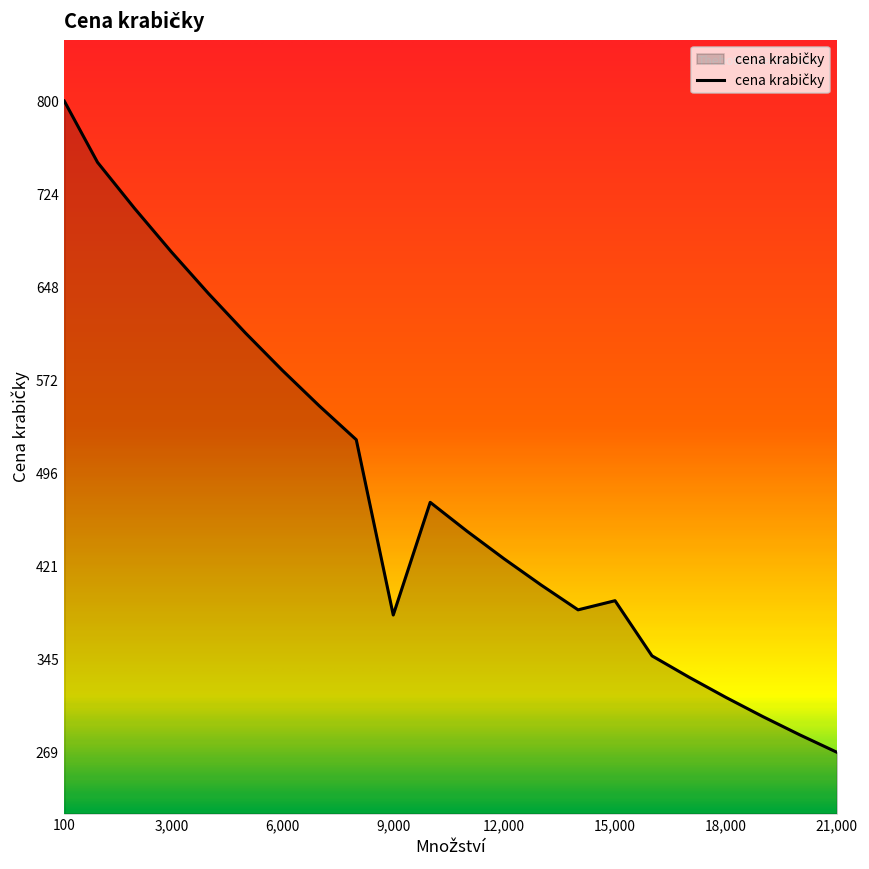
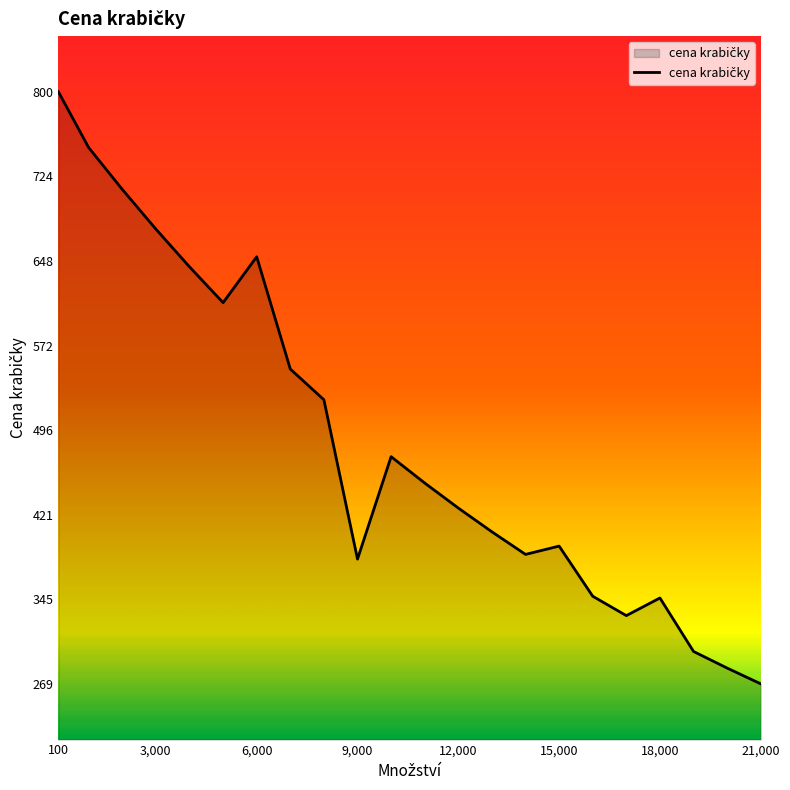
6,000: 580 -> 652
18,000: 314 -> 346
